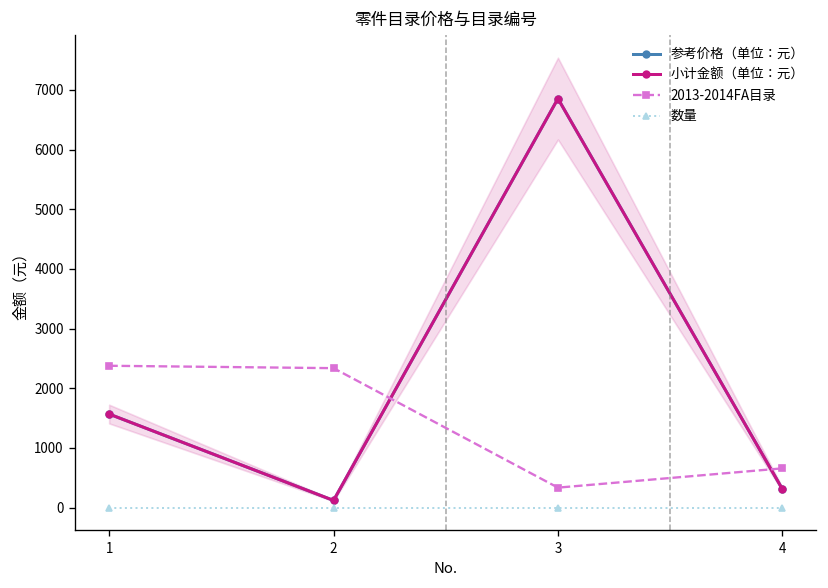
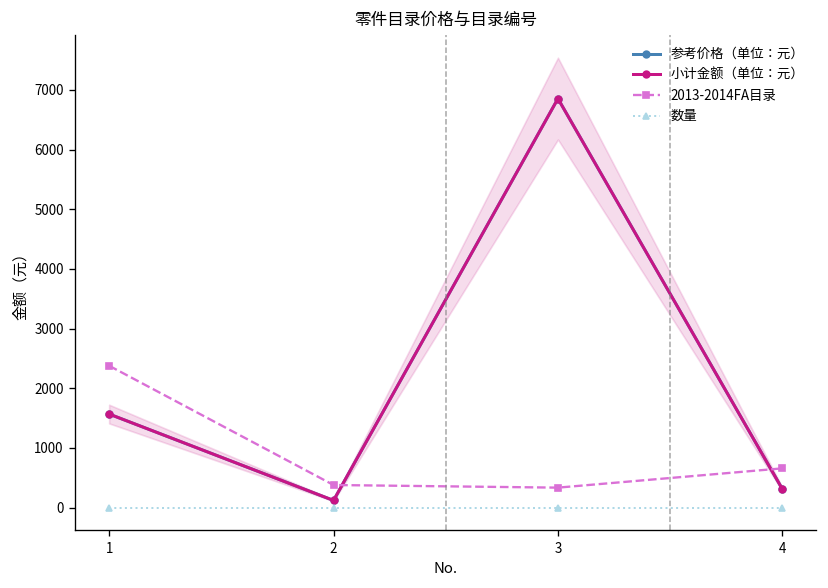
2013-2014FA目录, 2: 2300 -> 400
